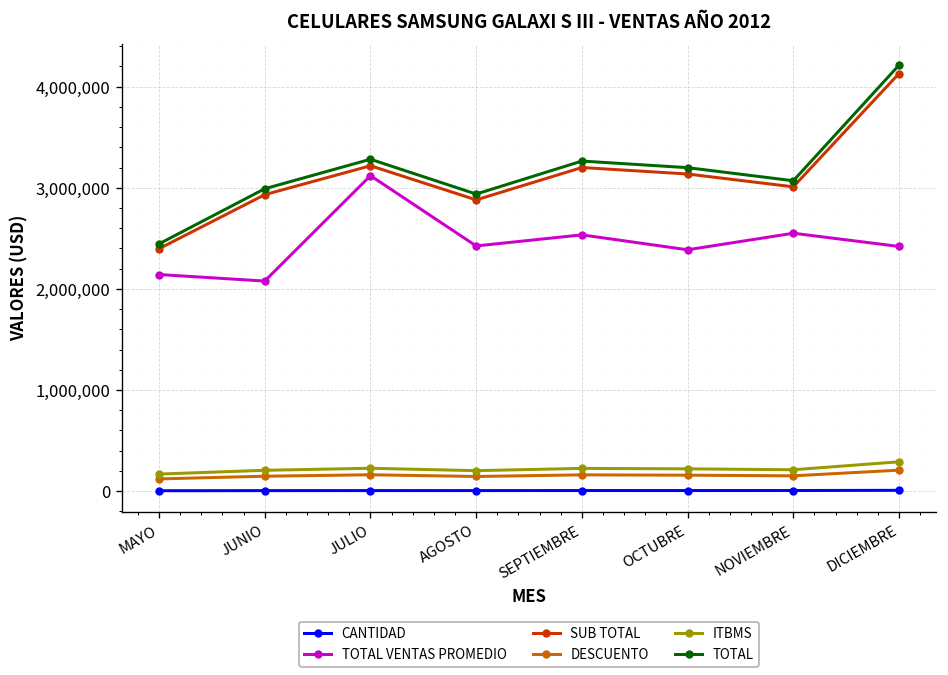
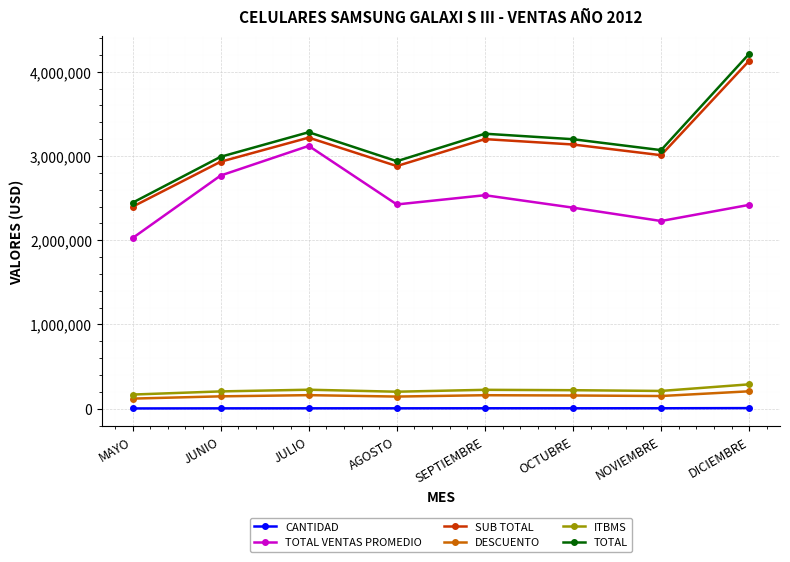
TOTAL VENTAS PROMEDIO, MAYO: 2,100,000 -> 2,000,000
TOTAL VENTAS PROMEDIO, JUNIO: 2,100,000 -> 2,800,000
TOTAL VENTAS PROMEDIO, NOVIEMBRE: 2,600,000 -> 2,200,000
